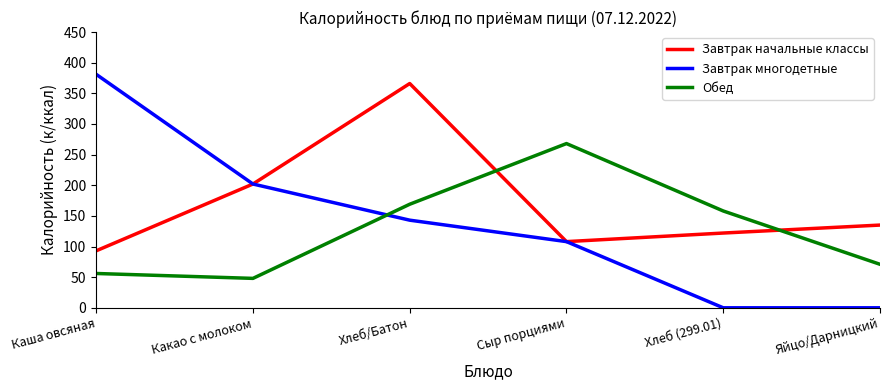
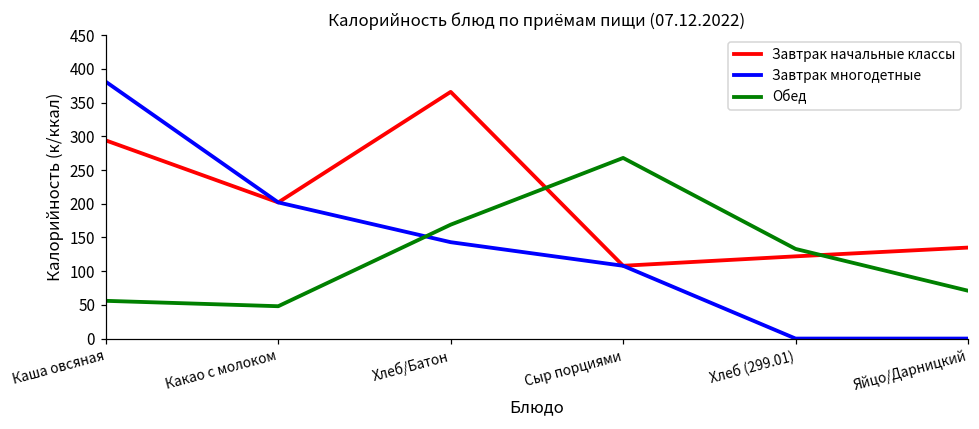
Завтрак начальные классы, Каша овсяная: 90 -> 290
Обед, Хлеб (299.01): 160 -> 130
